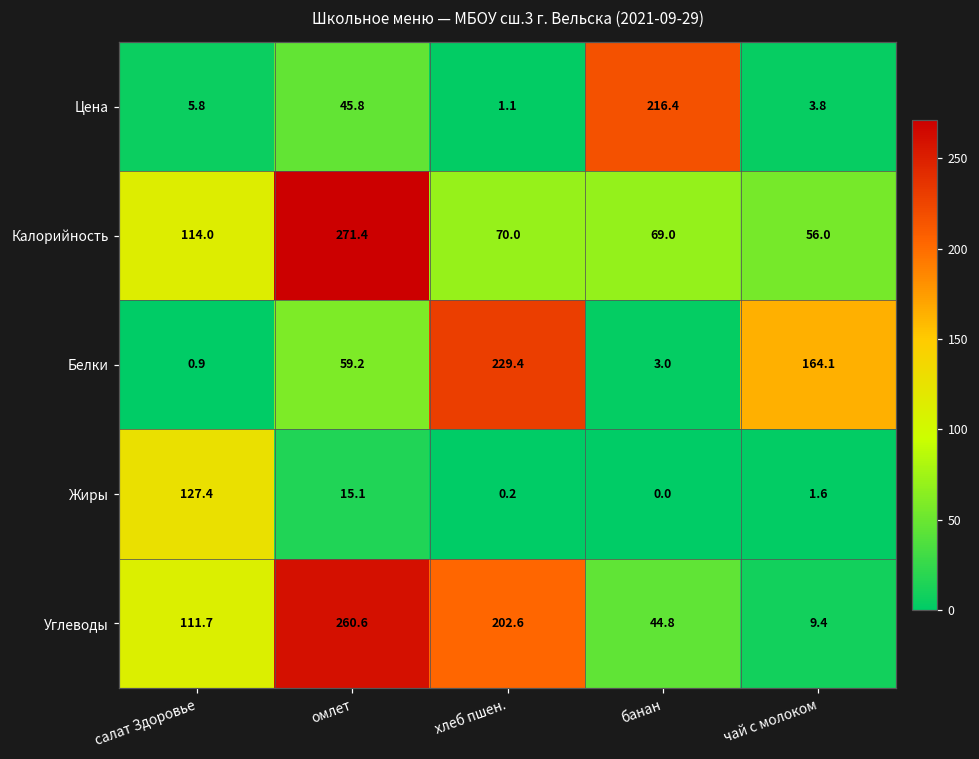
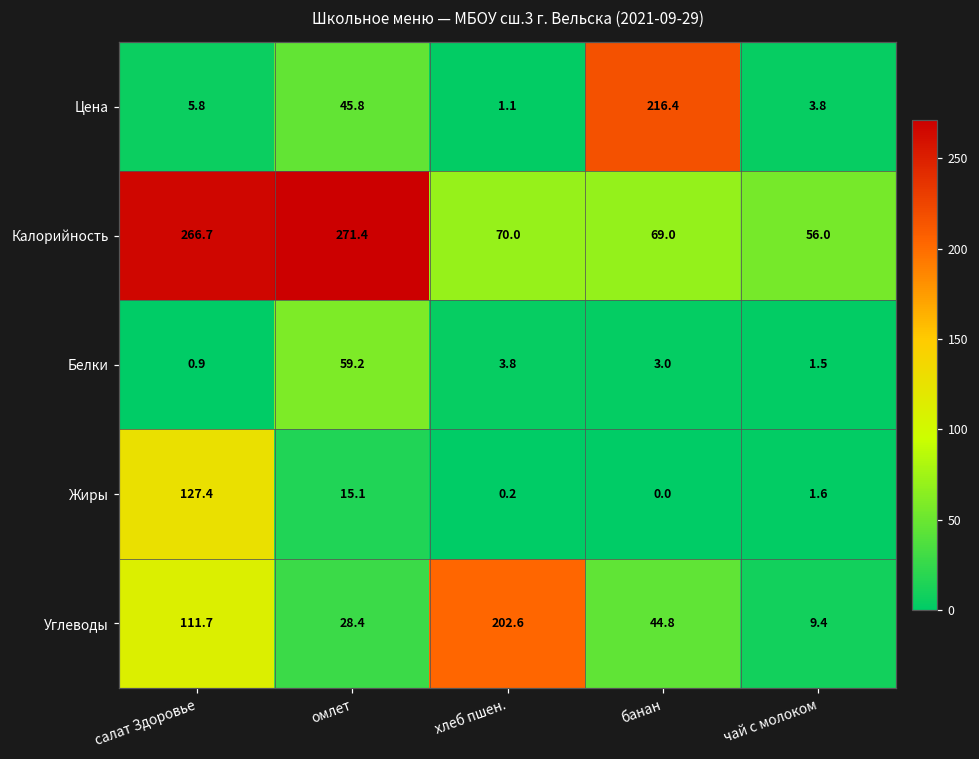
Калорийность, салат Здоровье: 114.0 -> 266.7
Белки, хлеб пшен.: 229.4 -> 3.8
Белки, чай с молоком: 164.1 -> 1.5
Углеводы, омлет: 260.6 -> 28.4
